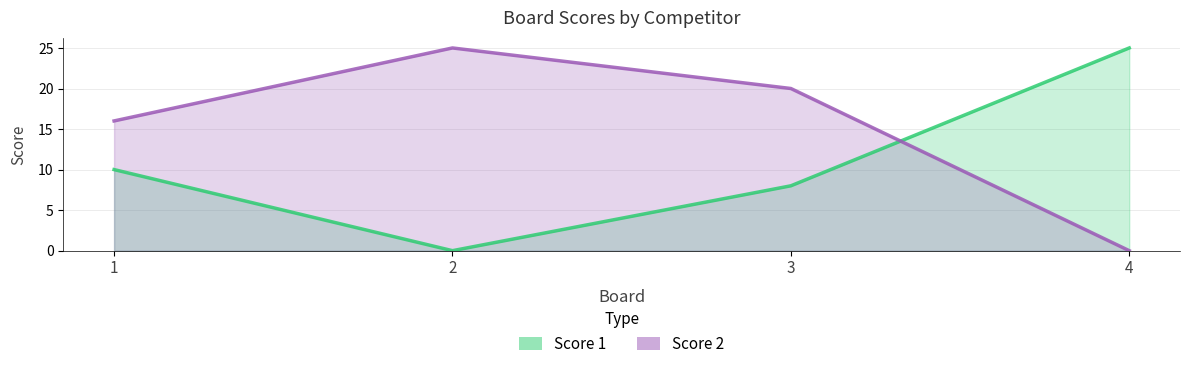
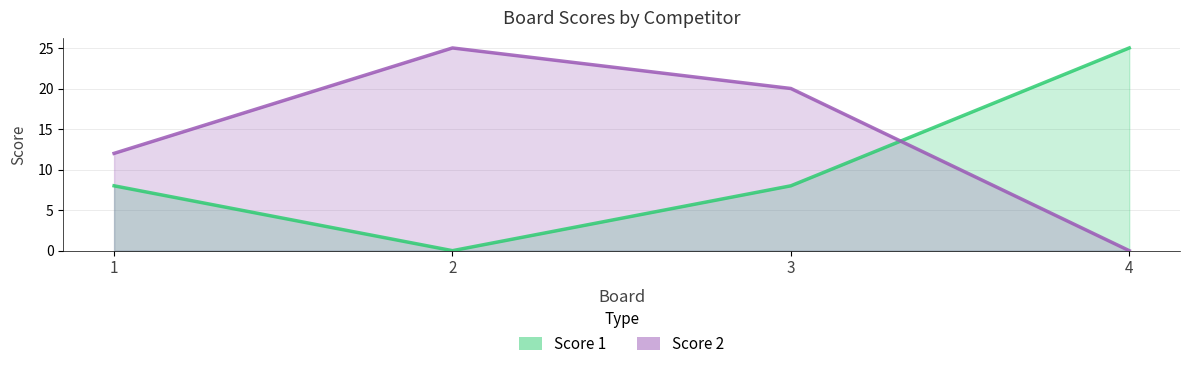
Score 1, 1: 10 -> 8
Score 2, 1: 16 -> 12
